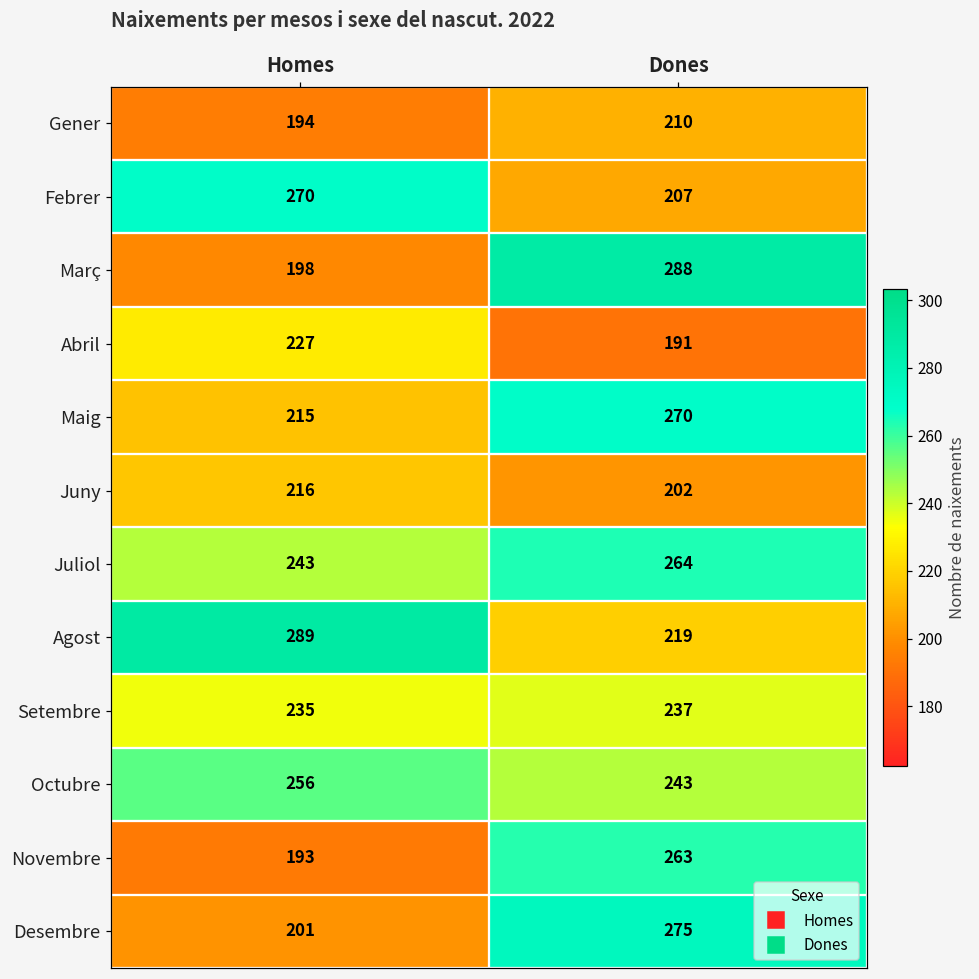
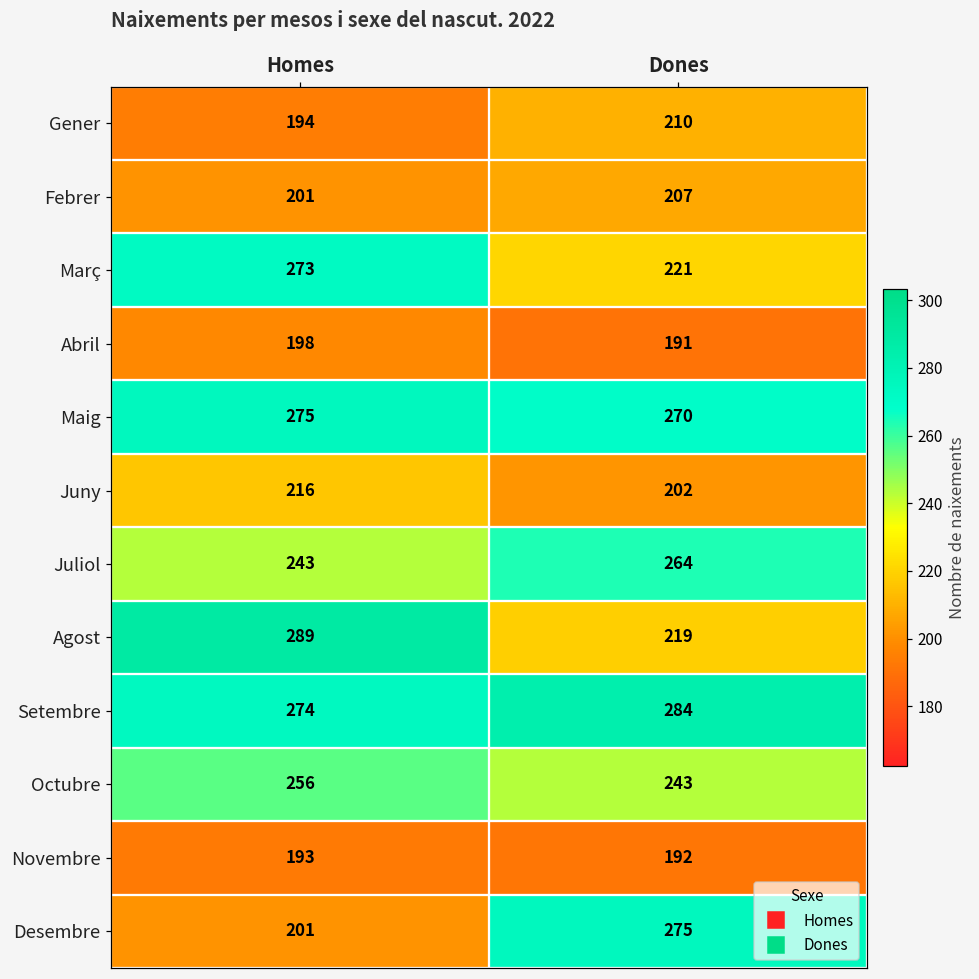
Febrer, Homes: 270 -> 201
Març, Homes: 198 -> 273
Març, Dones: 288 -> 221
Abril, Homes: 227 -> 198
Maig, Homes: 215 -> 275
Setembre, Homes: 235 -> 274
Setembre, Dones: 237 -> 284
Novembre, Dones: 263 -> 192
